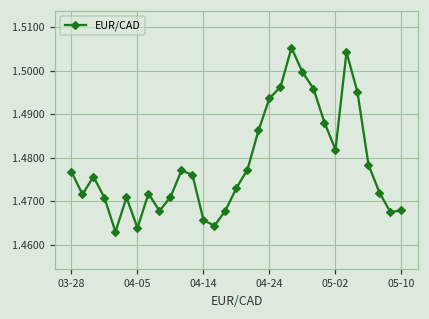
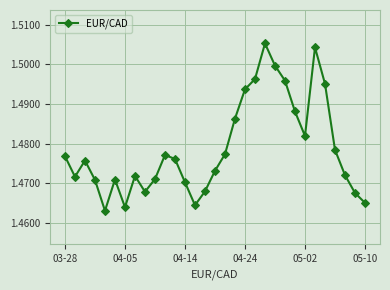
04-14: 1.466 -> 1.470
05-10: 1.468 -> 1.465
